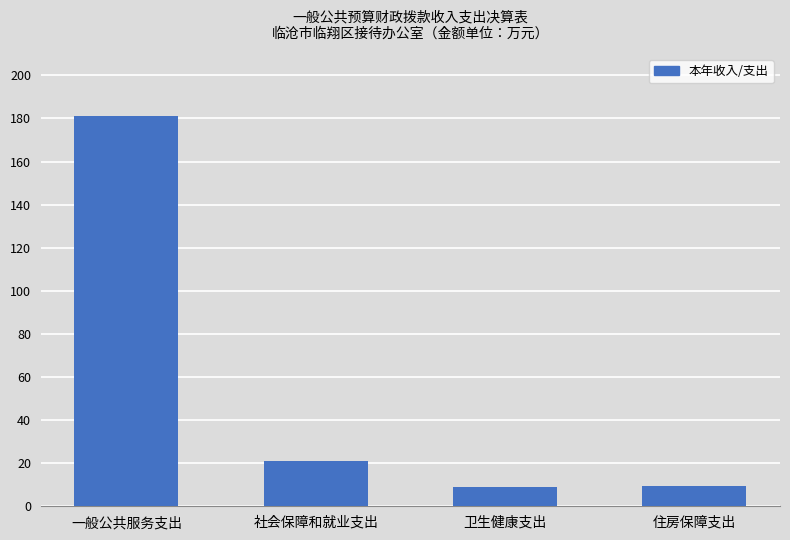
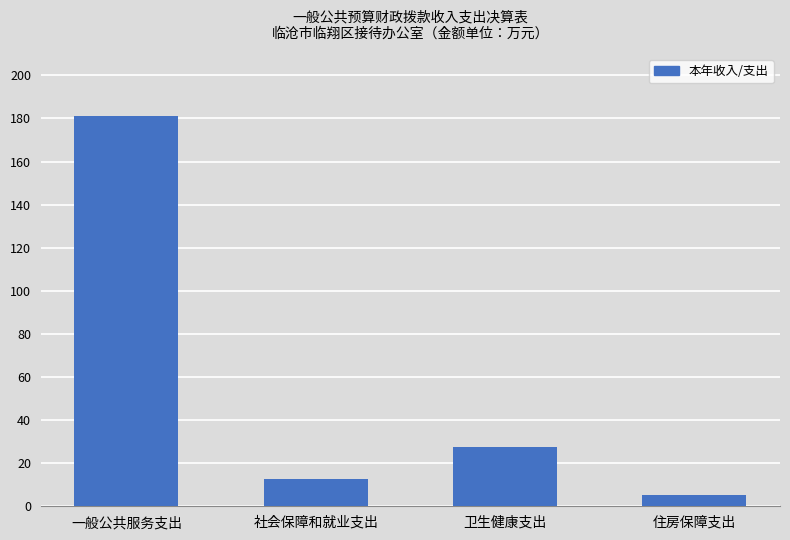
社会保障和就业支出: 21 -> 13
卫生健康支出: 9 -> 27
住房保障支出: 9 -> 5
